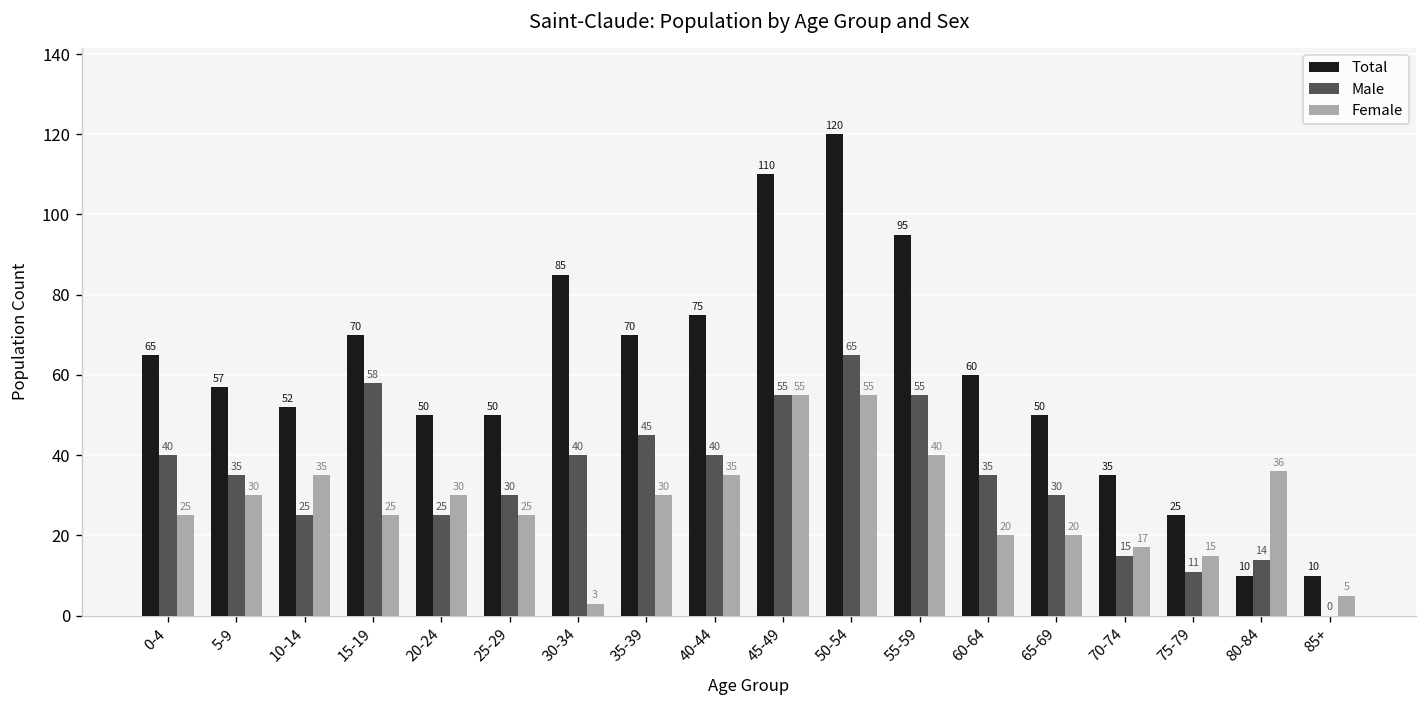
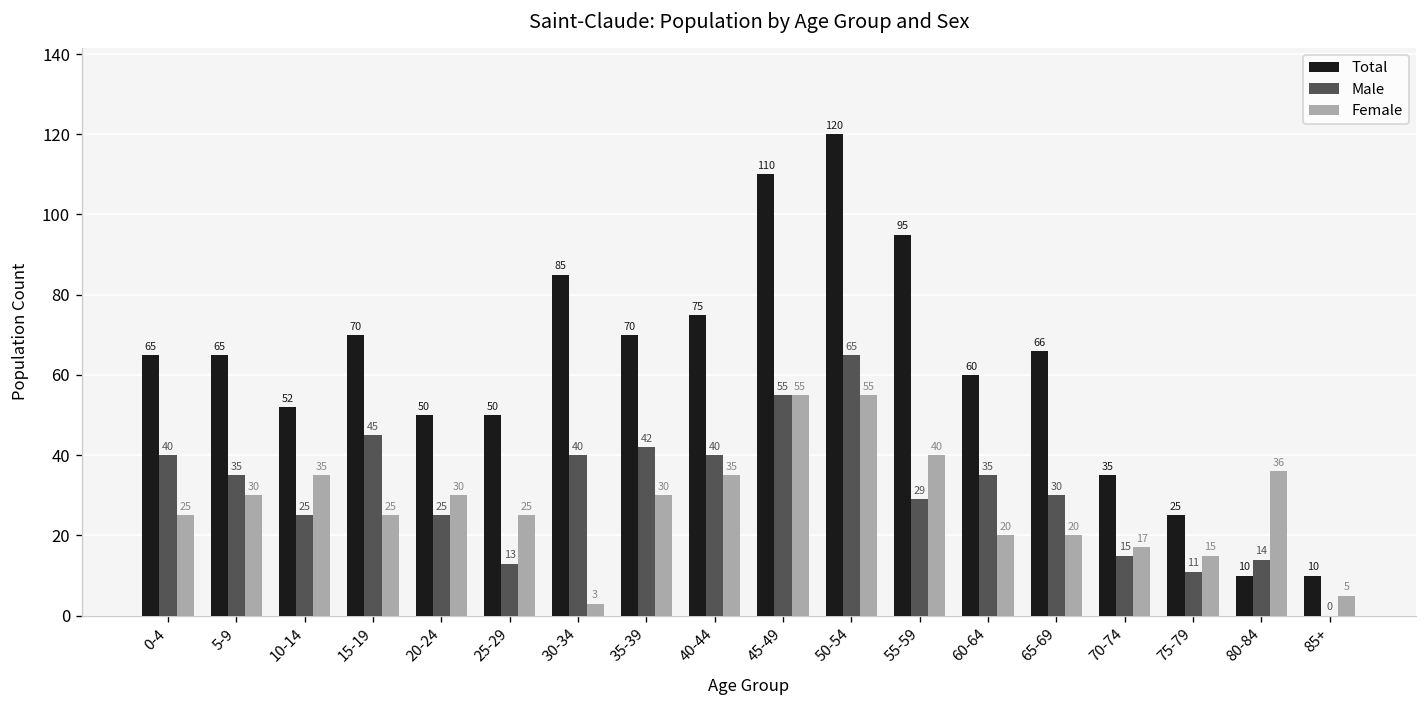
Total, 5-9: 57 -> 65
Male, 15-19: 58 -> 45
Male, 25-29: 30 -> 13
Male, 35-39: 45 -> 42
Male, 55-59: 55 -> 29
Total, 65-69: 50 -> 66
